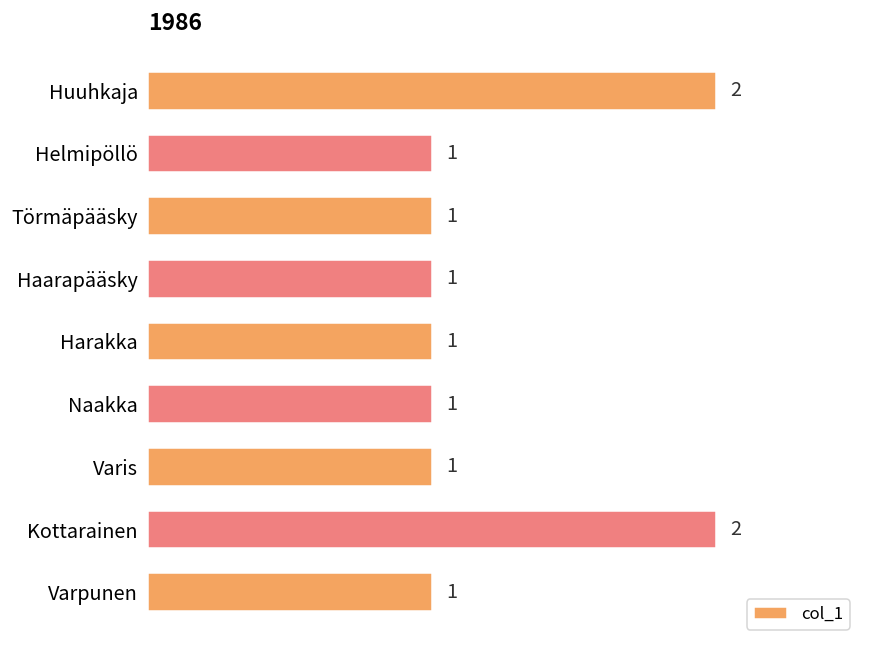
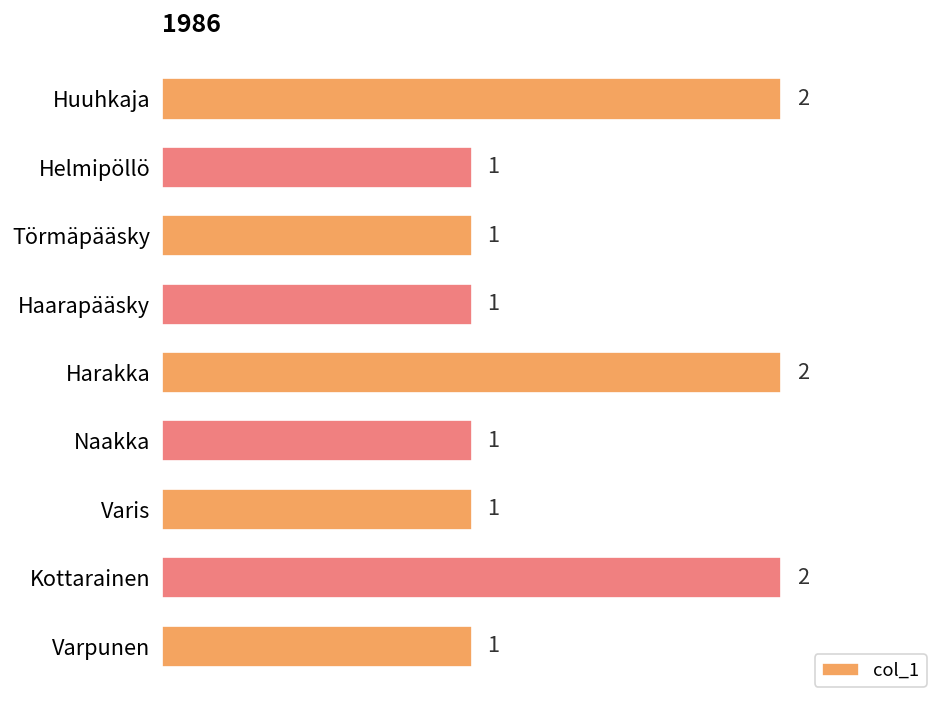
Harakka: 1 -> 2
